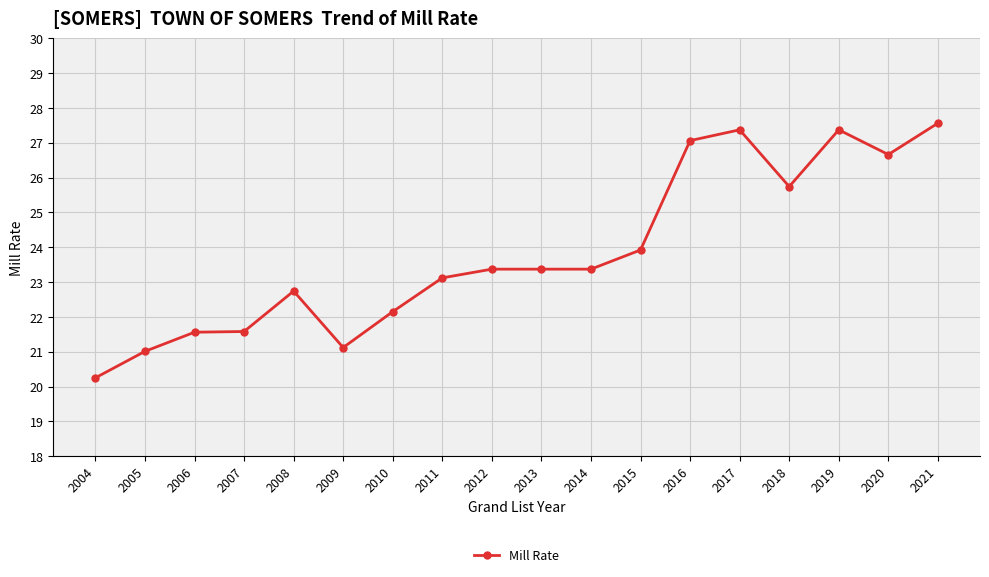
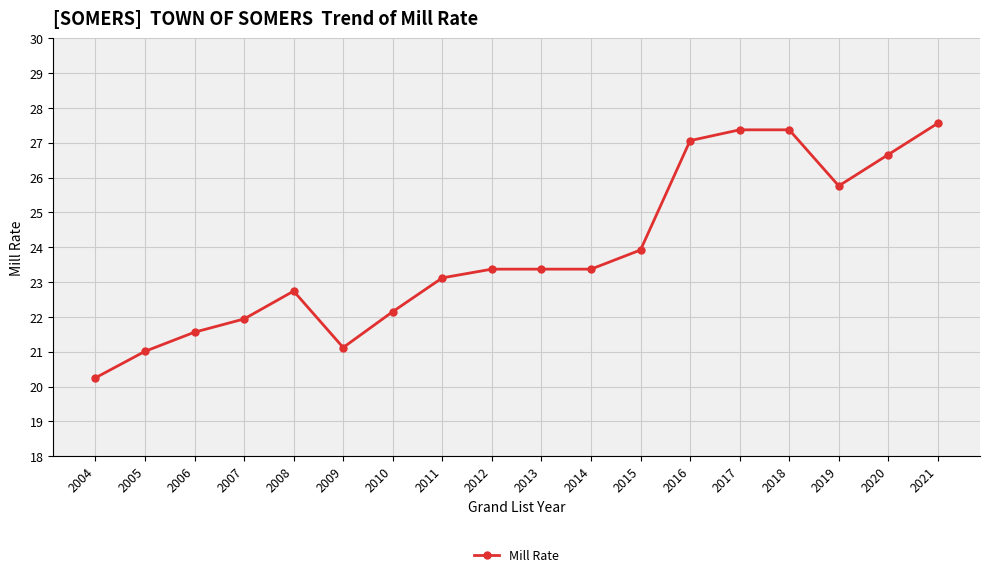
2007: 21.6 -> 21.9
2018: 25.7 -> 27.4
2019: 27.4 -> 25.8
